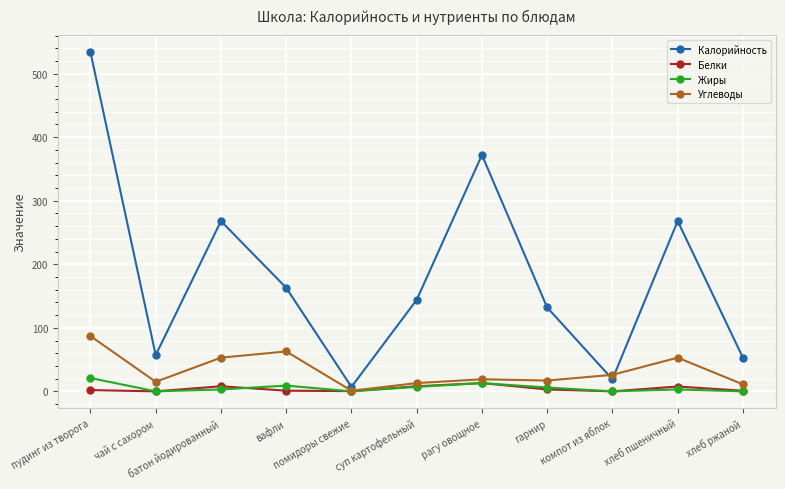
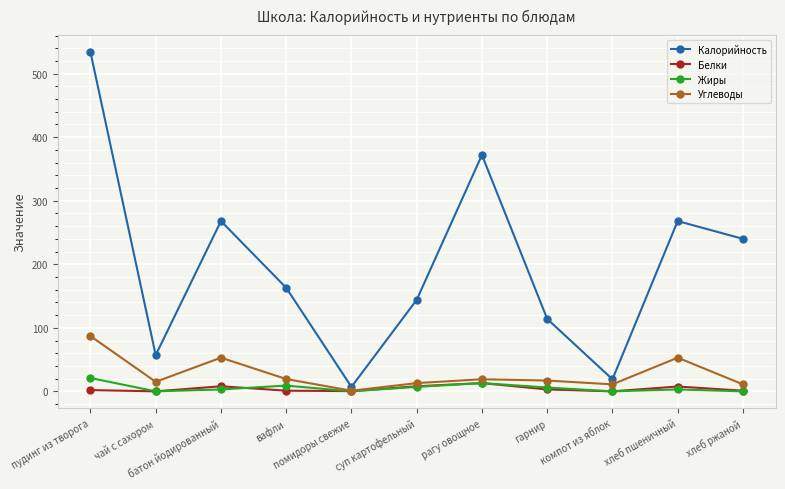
Углеводы, вафли: 60 -> 20
Калорийность, гарнир: 130 -> 110
Углеводы, компот из яблок: 30 -> 10
Калорийность, хлеб ржаной: 50 -> 240
